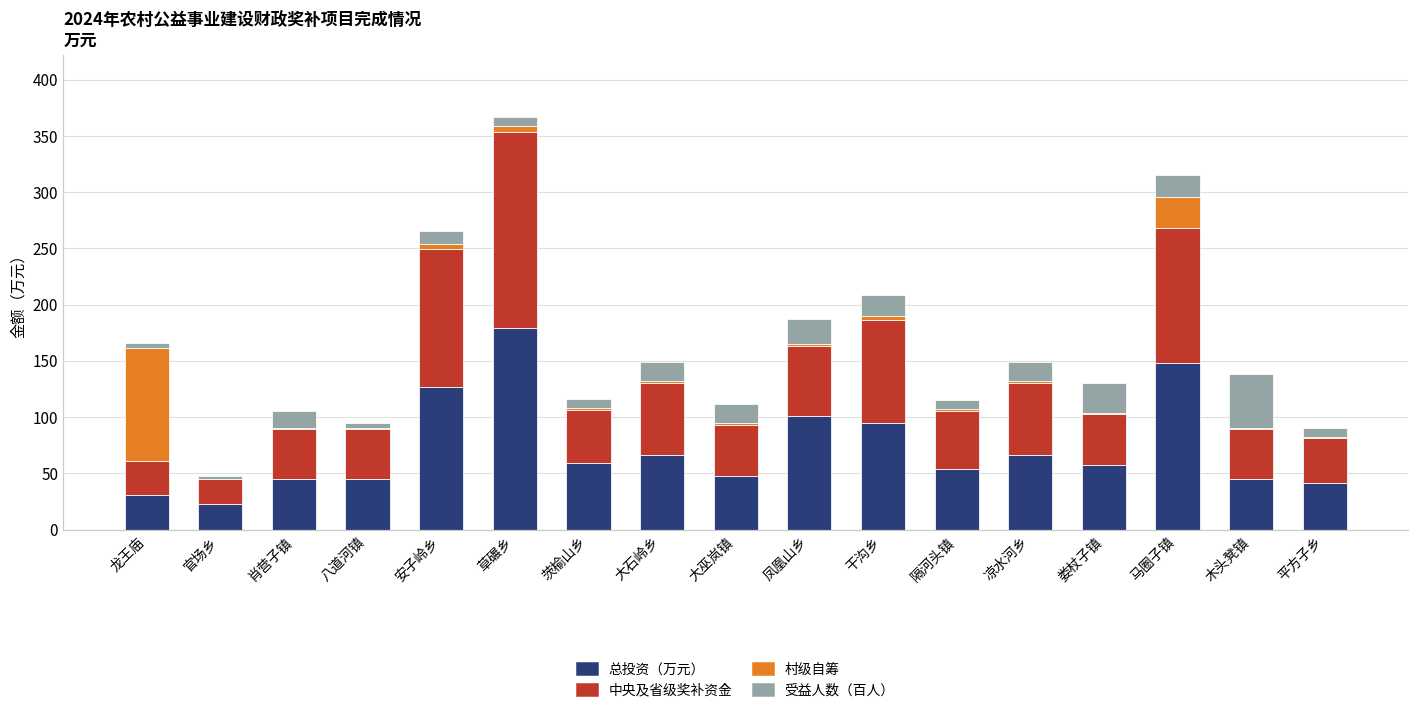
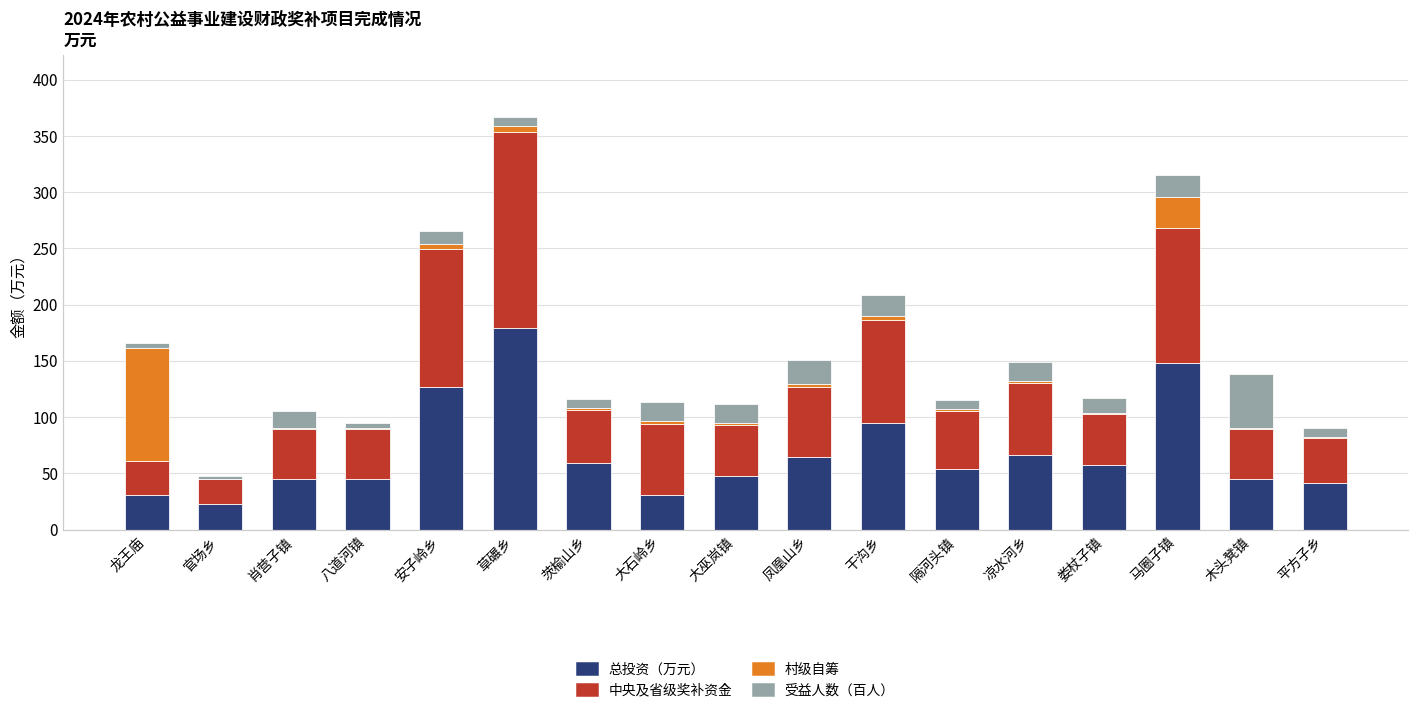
总投资（万元）, 大石岭乡: 66 -> 30
总投资（万元）, 凤凰山乡: 101 -> 65
受益人数（百人）, 娄杖子镇: 26 -> 14
